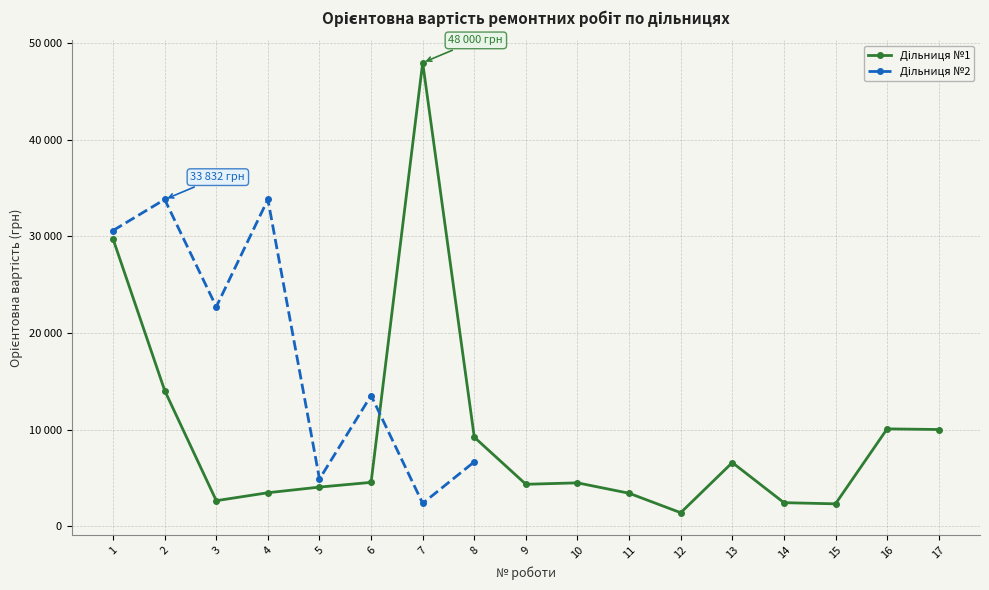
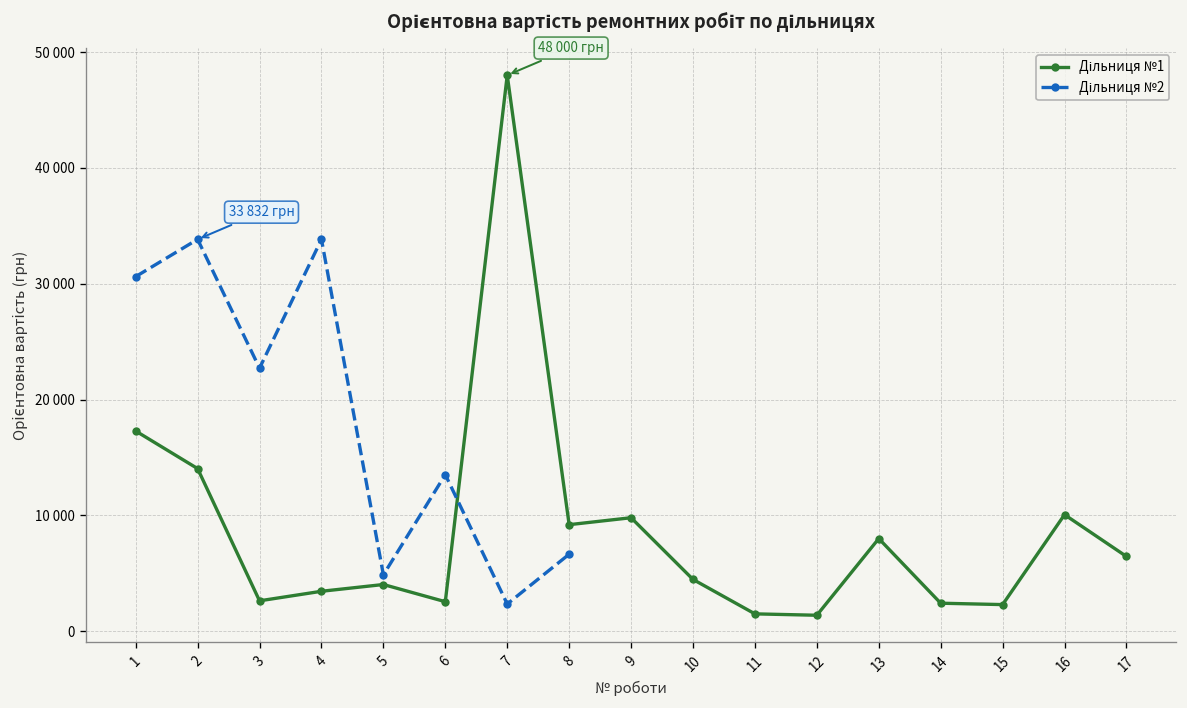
Дільниця №1, 1: 30000 -> 17000
Дільниця №1, 6: 5000 -> 3000
Дільниця №1, 9: 4000 -> 10000
Дільниця №1, 11: 3000 -> 2000
Дільниця №1, 13: 7000 -> 8000
Дільниця №1, 17: 10000 -> 6000
